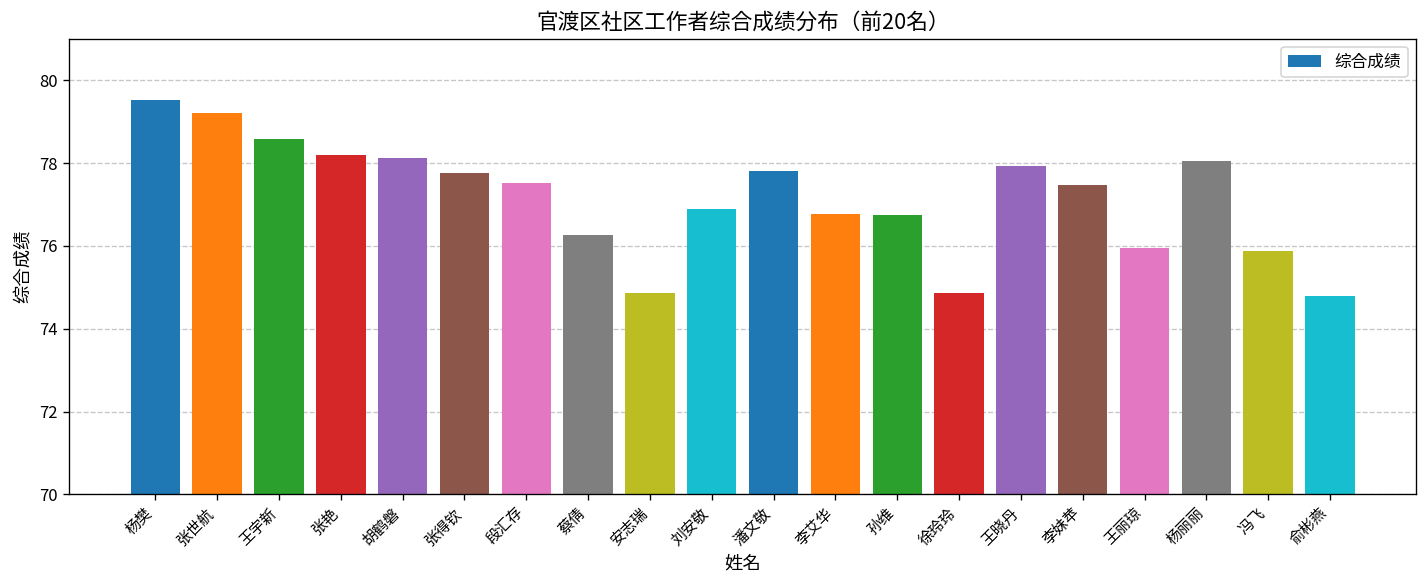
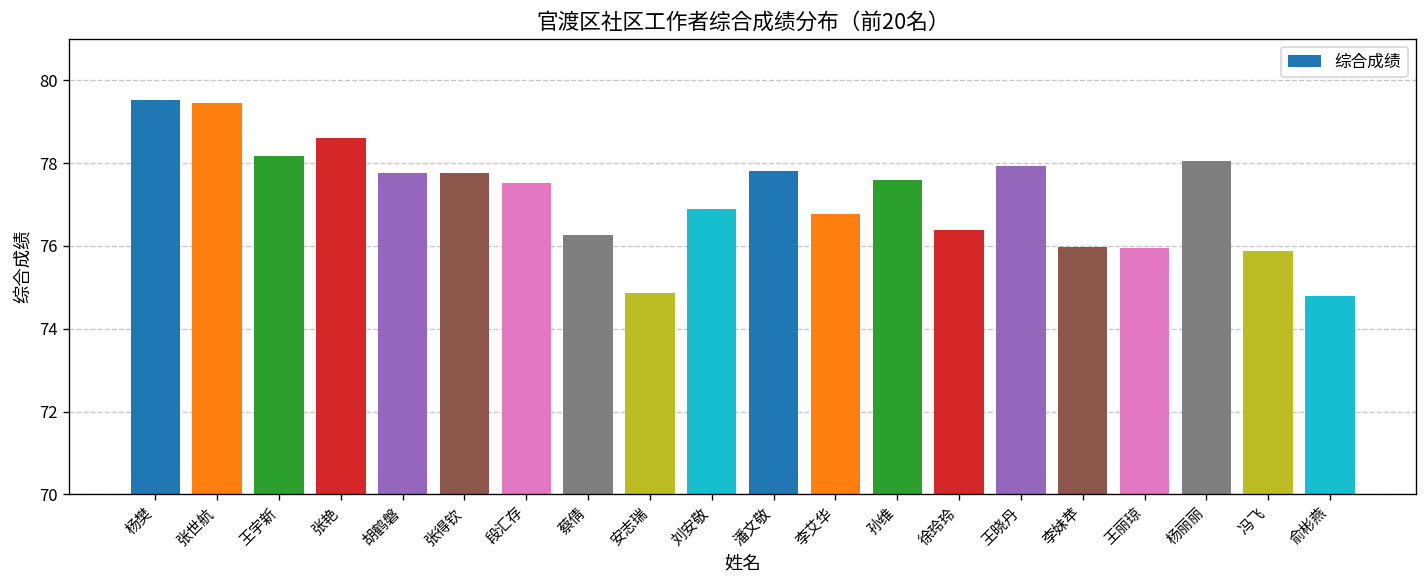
张世航: 79.2 -> 79.5
王宇新: 78.6 -> 78.2
张艳: 78.2 -> 78.6
胡鹤磐: 78.1 -> 77.8
孙维: 76.8 -> 77.6
徐玲玲: 74.9 -> 76.4
李妹苹: 77.5 -> 76.0
